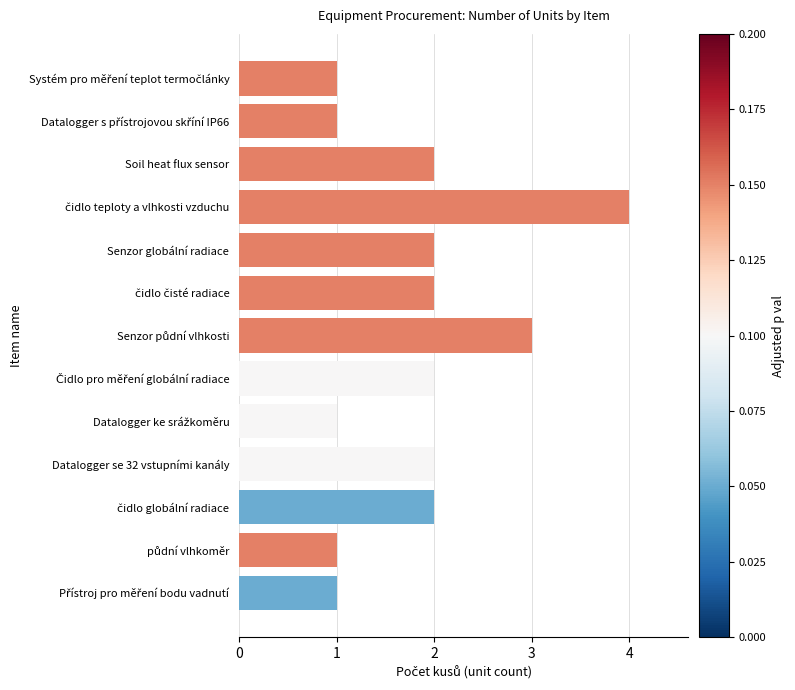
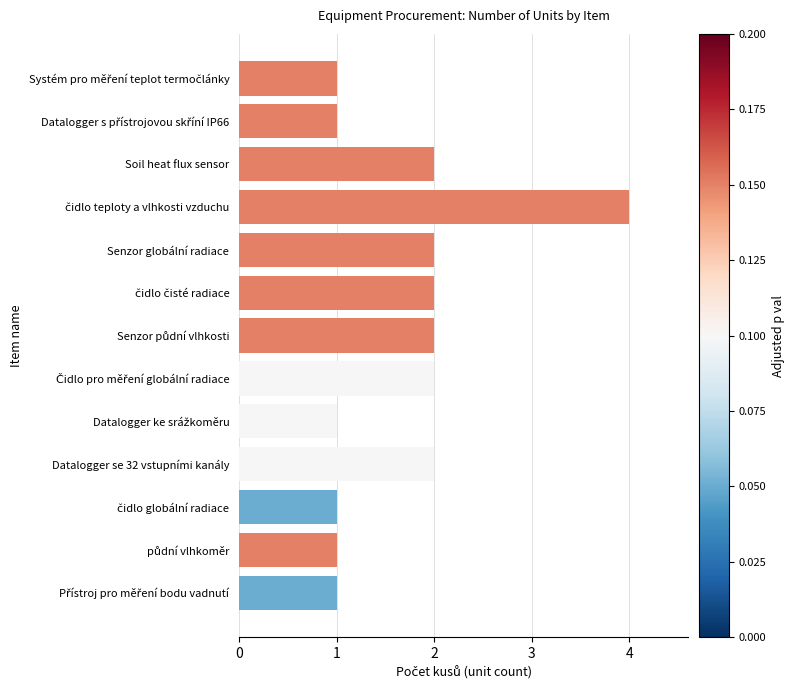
Senzor půdní vlhkosti: 3 -> 2
čidlo globální radiace: 2 -> 1
